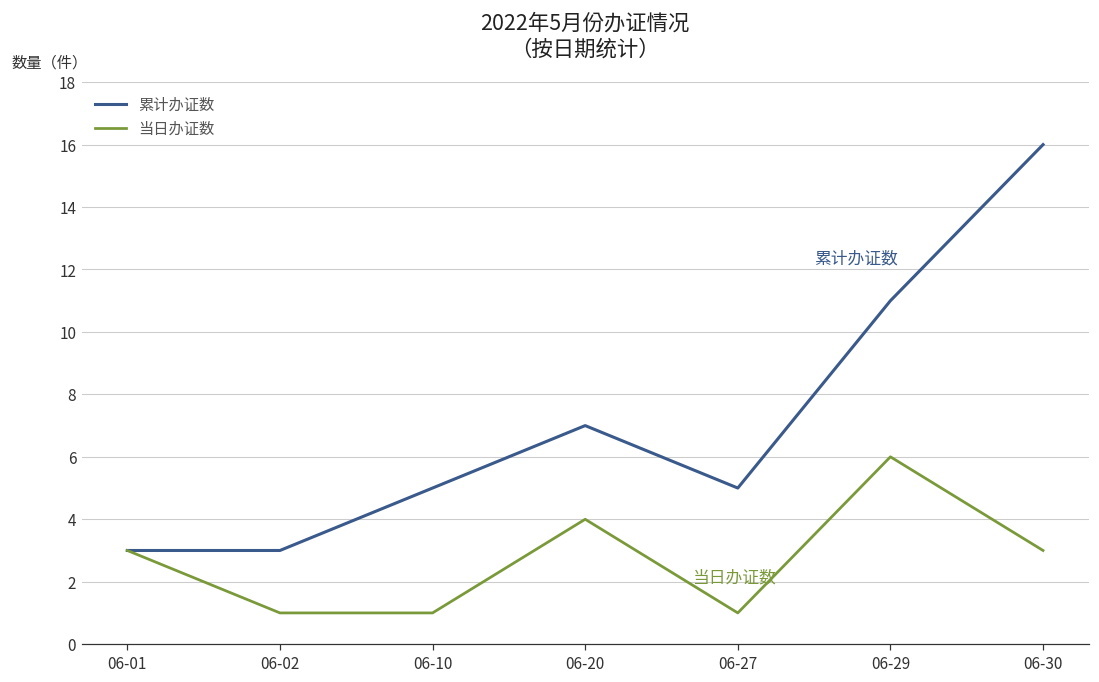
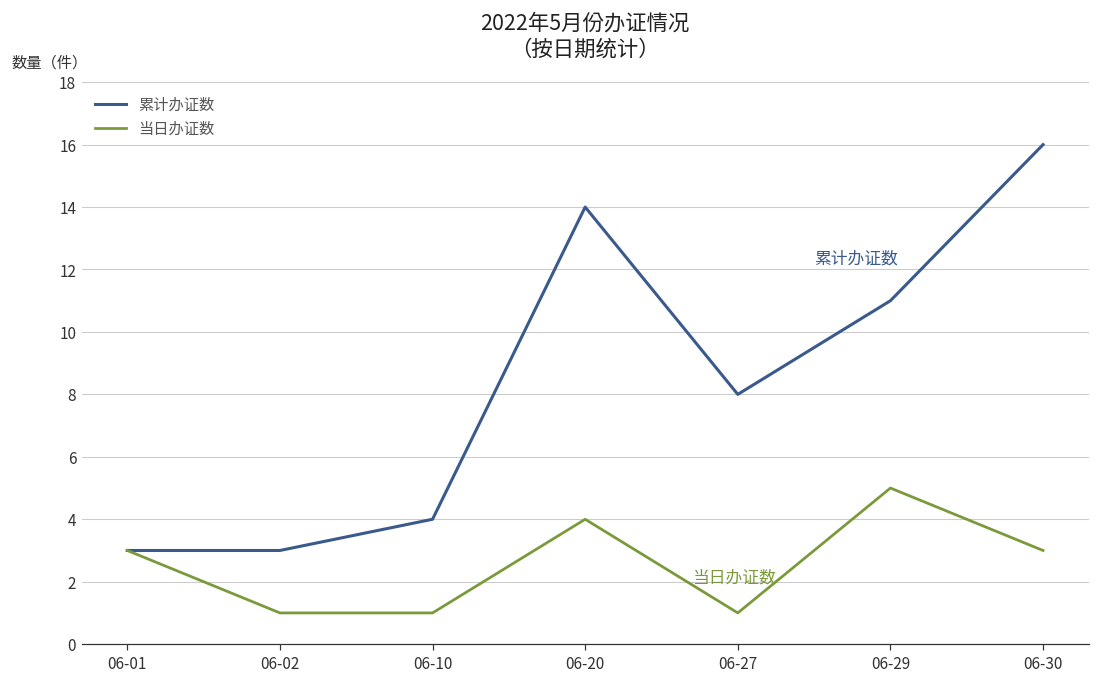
累计办证数, 06-10: 5 -> 4
累计办证数, 06-20: 7 -> 14
累计办证数, 06-27: 5 -> 8
当日办证数, 06-29: 6 -> 5
